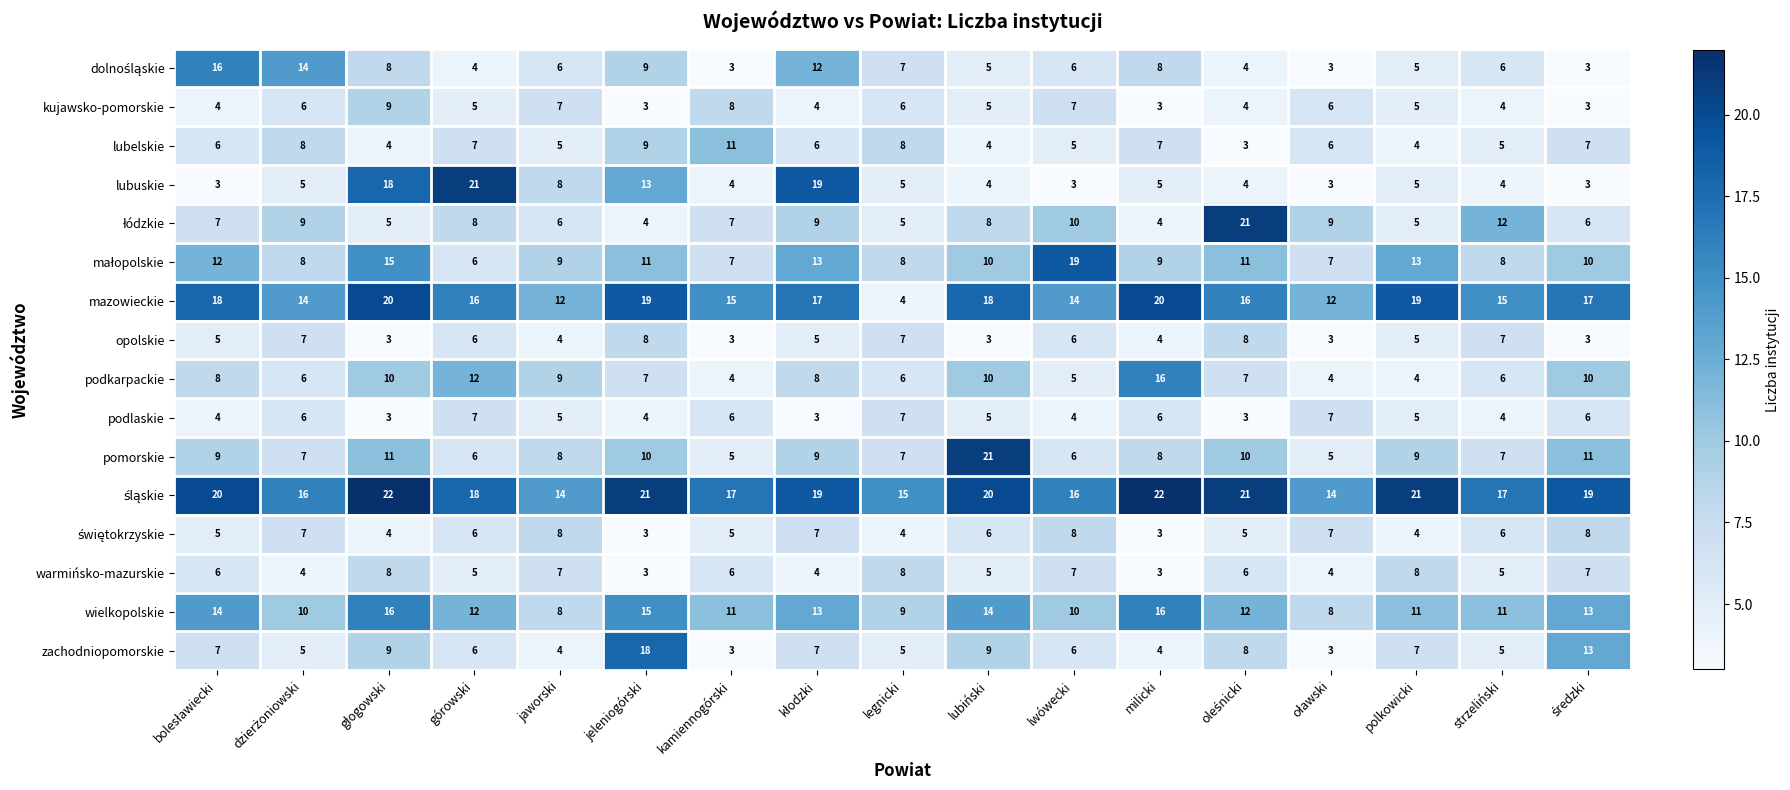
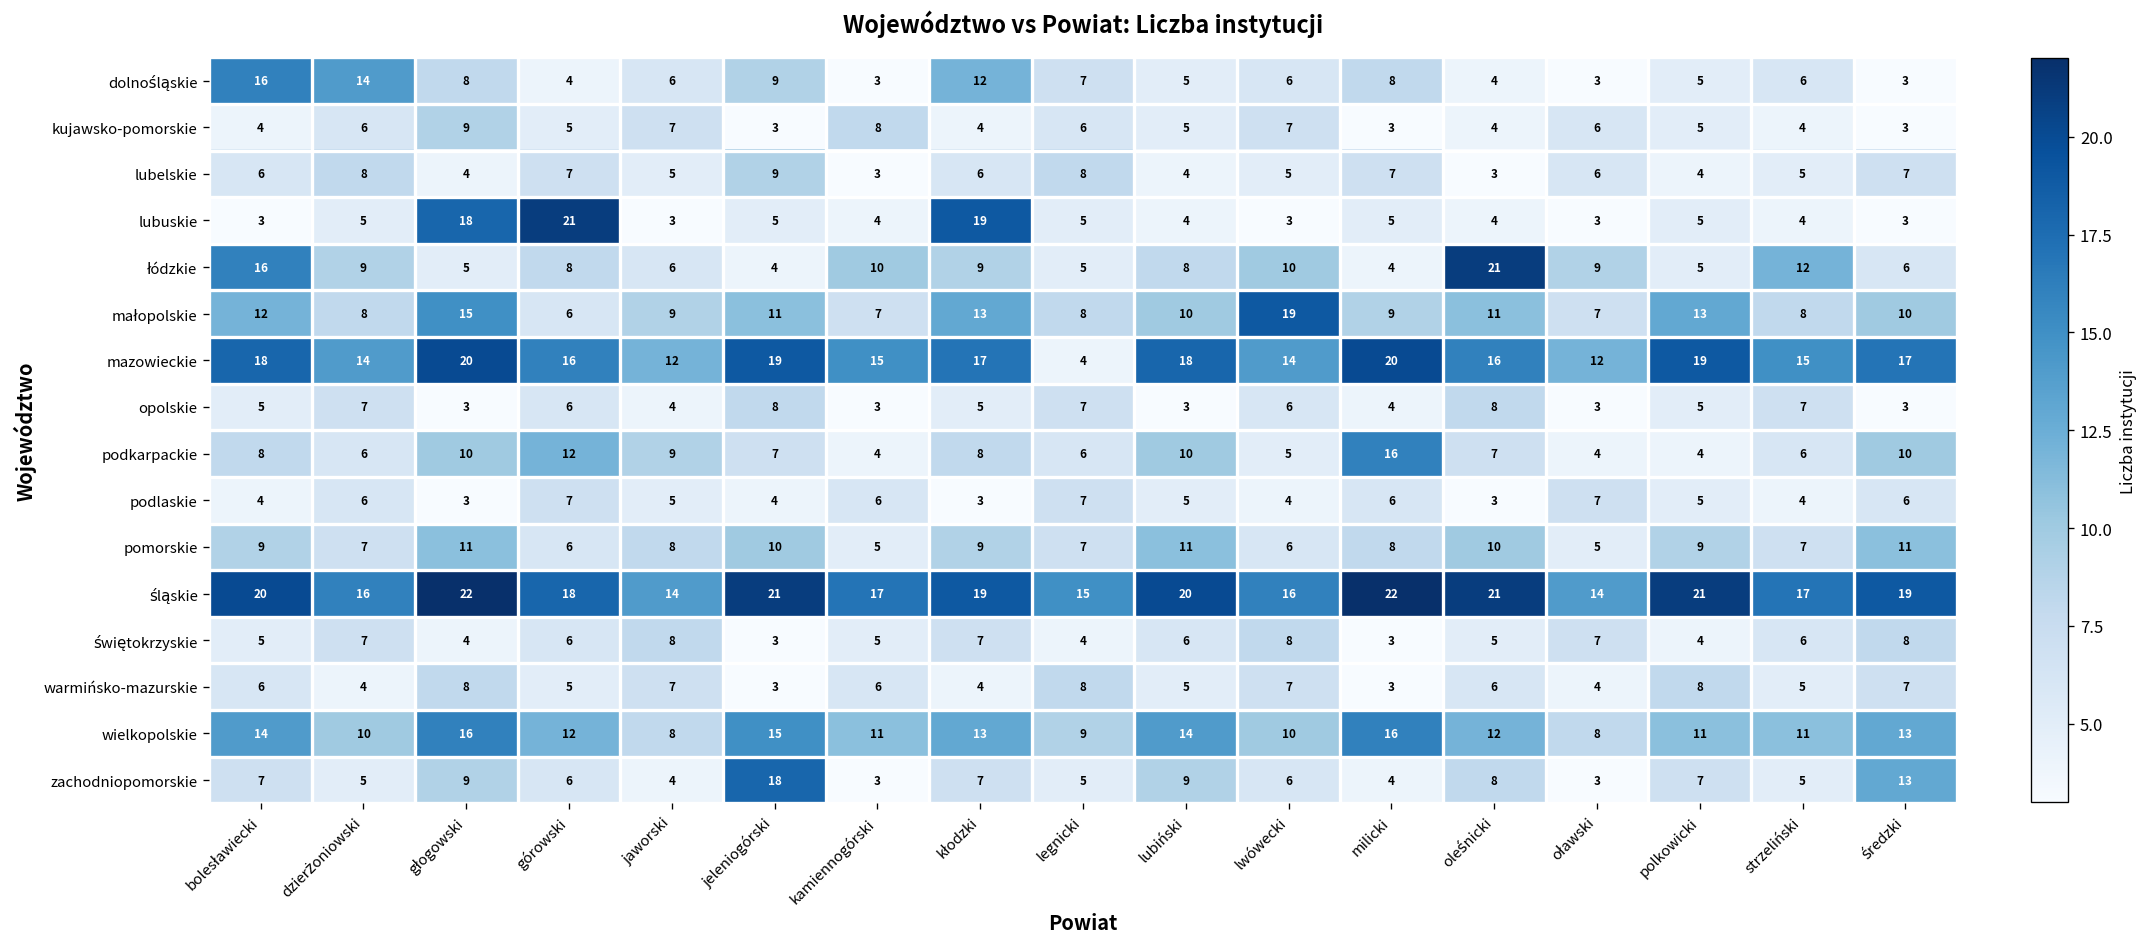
lubelskie, kamiennogórski: 11 -> 3
lubuskie, jaworski: 8 -> 3
lubuskie, jeleniogórski: 13 -> 5
łódzkie, bolesławiecki: 7 -> 16
łódzkie, kamiennogórski: 7 -> 10
pomorskie, lubiński: 21 -> 11
